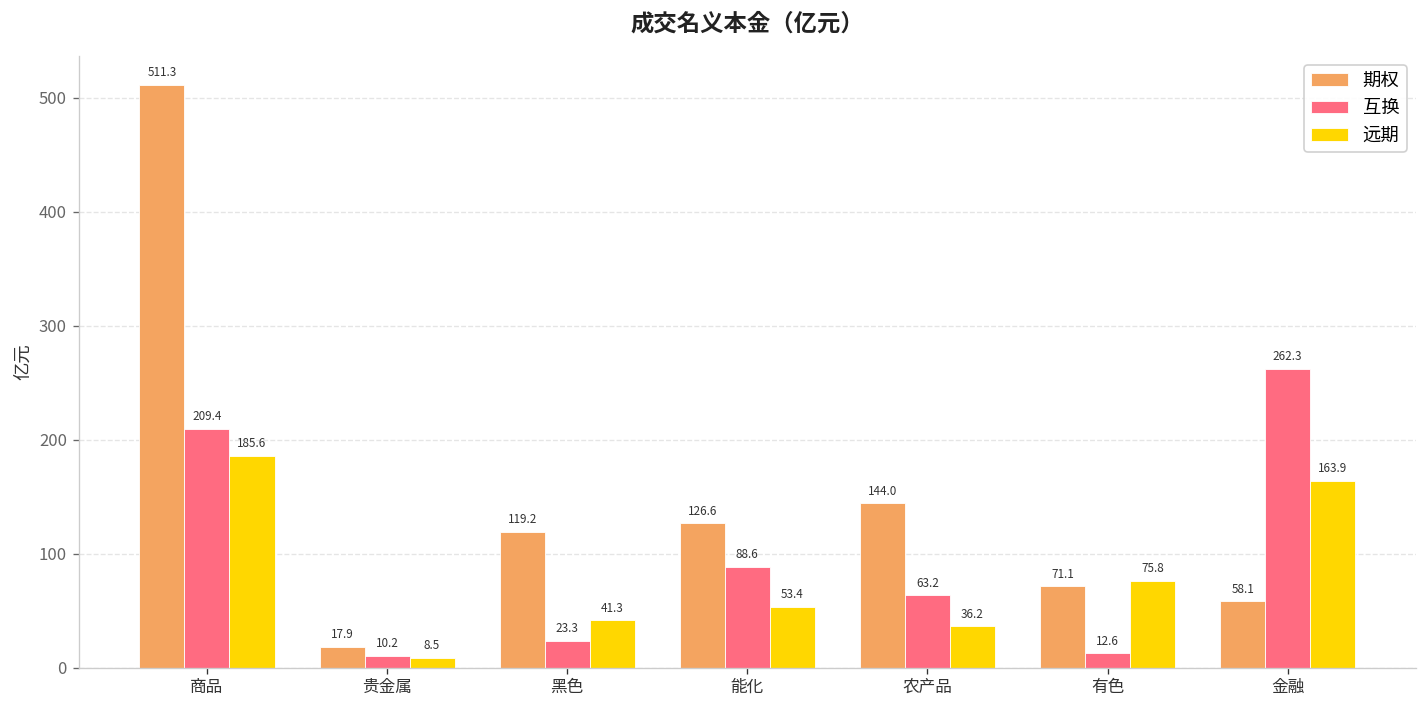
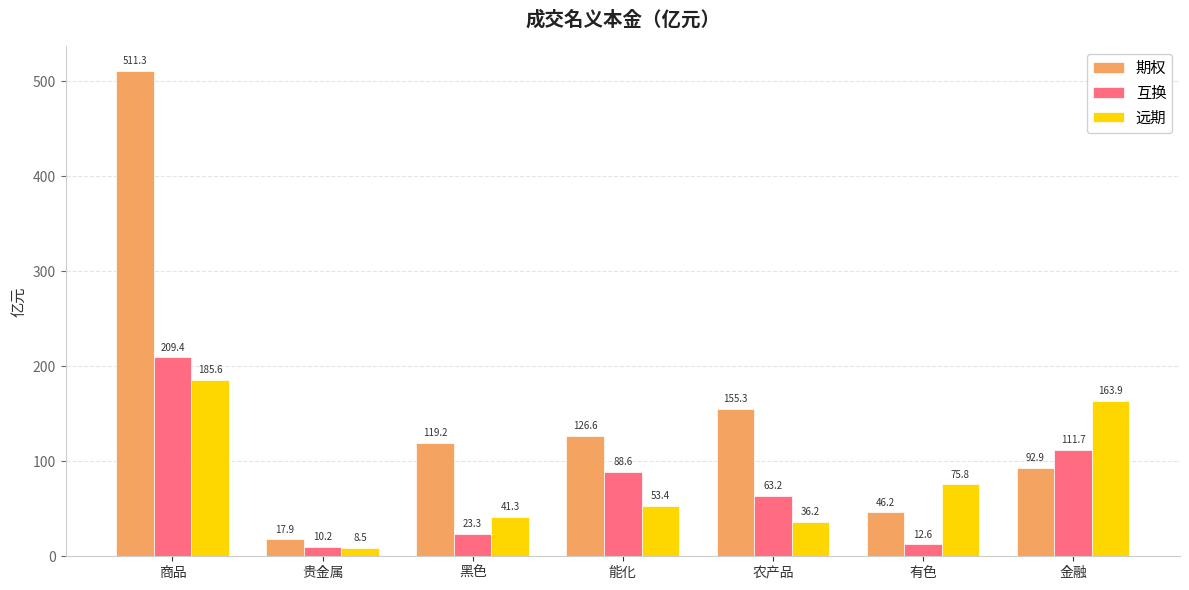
期权, 农产品: 144.0 -> 155.3
期权, 有色: 71.1 -> 46.2
期权, 金融: 58.1 -> 92.9
互换, 金融: 262.3 -> 111.7
